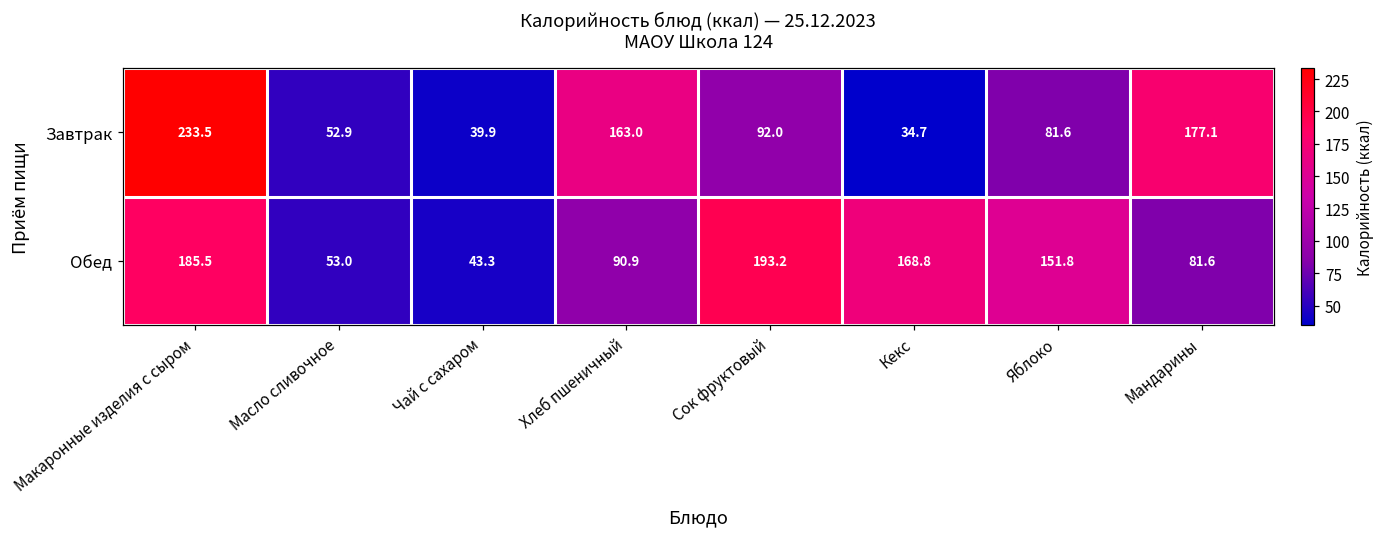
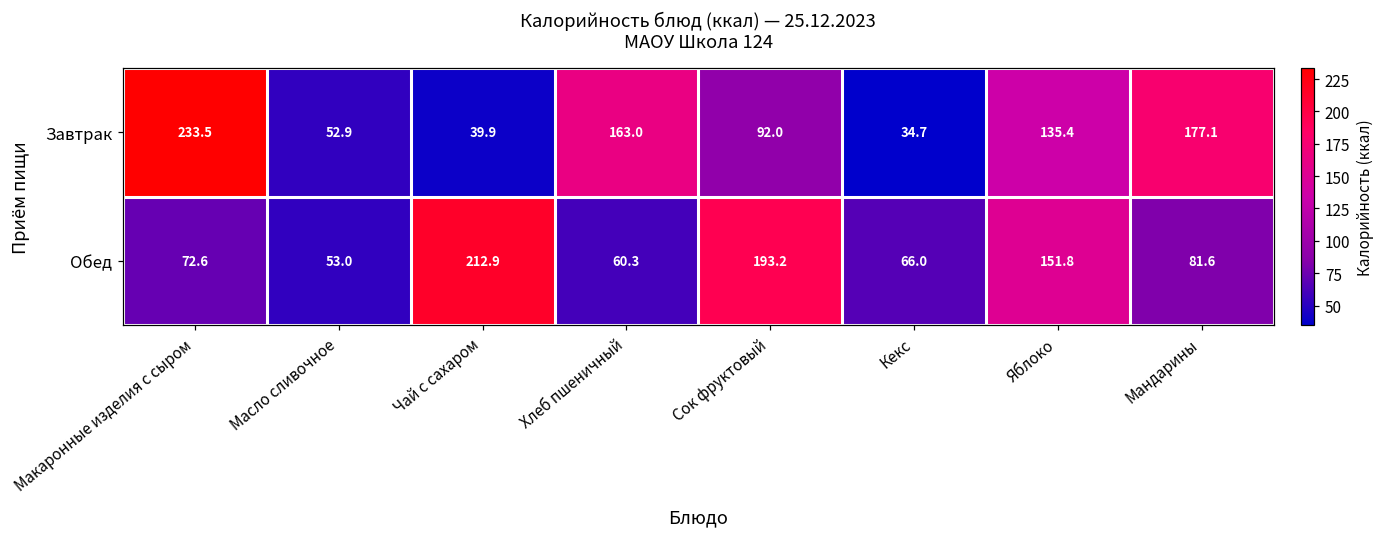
Завтрак, Яблоко: 81.6 -> 135.4
Обед, Макаронные изделия с сыром: 185.5 -> 72.6
Обед, Чай с сахаром: 43.3 -> 212.9
Обед, Хлеб пшеничный: 90.9 -> 60.3
Обед, Кекс: 168.8 -> 66.0
